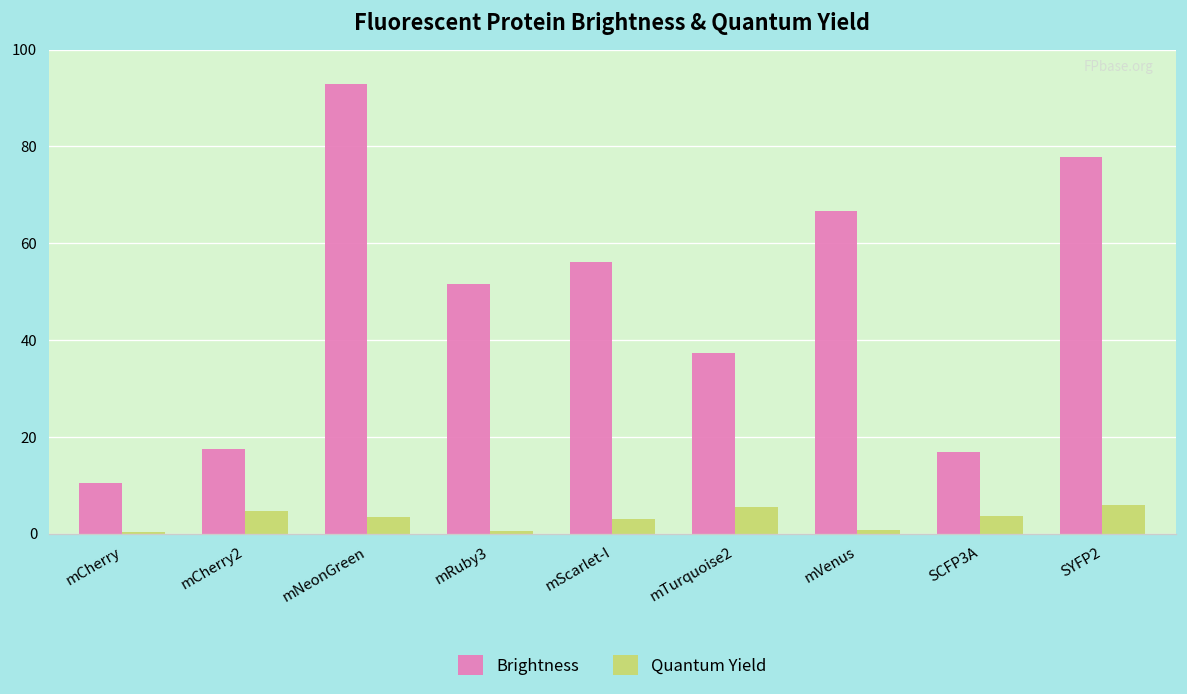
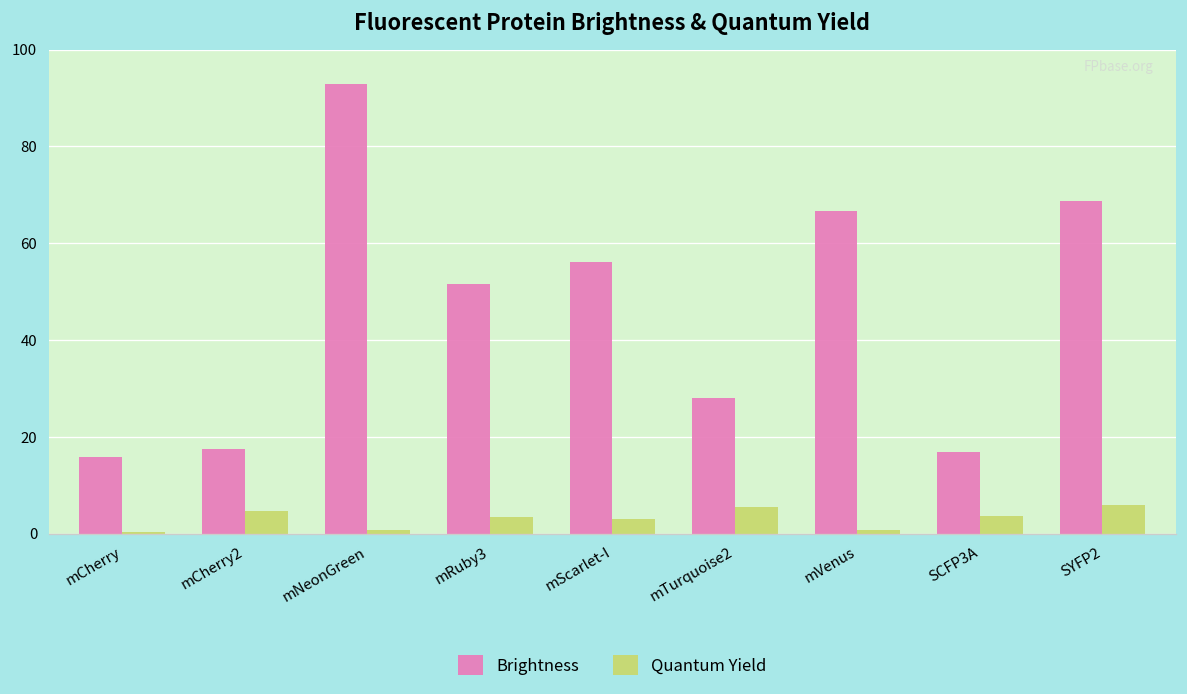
Brightness, mCherry: 10 -> 16
Quantum Yield, mNeonGreen: 4 -> 1
Quantum Yield, mRuby3: 0 -> 3
Brightness, mTurquoise2: 37 -> 28
Brightness, SYFP2: 78 -> 69
